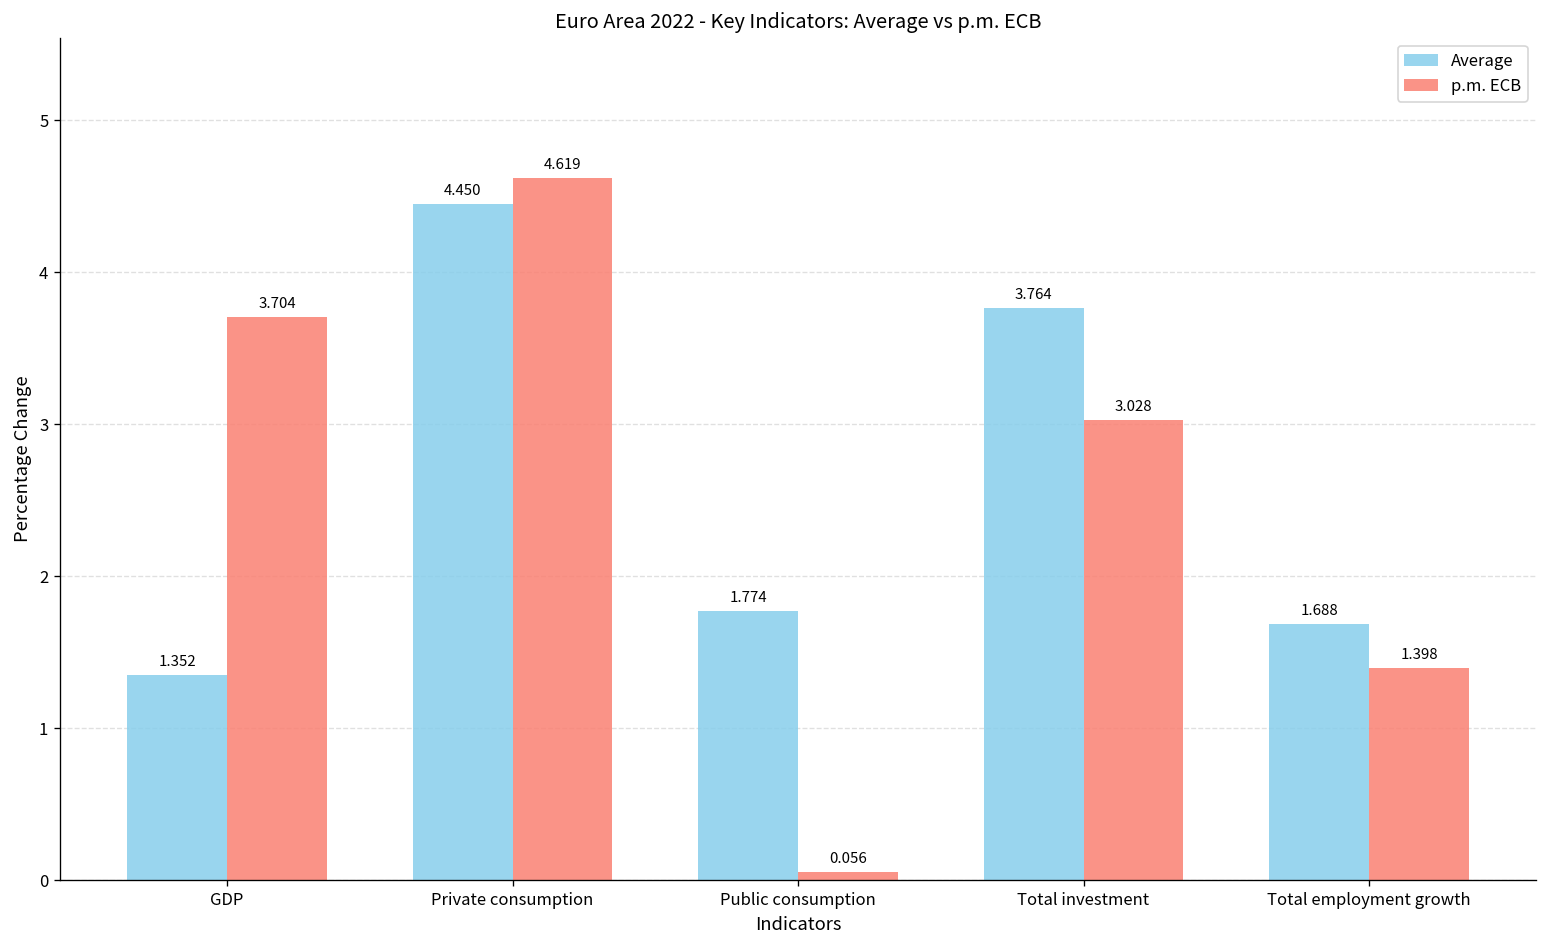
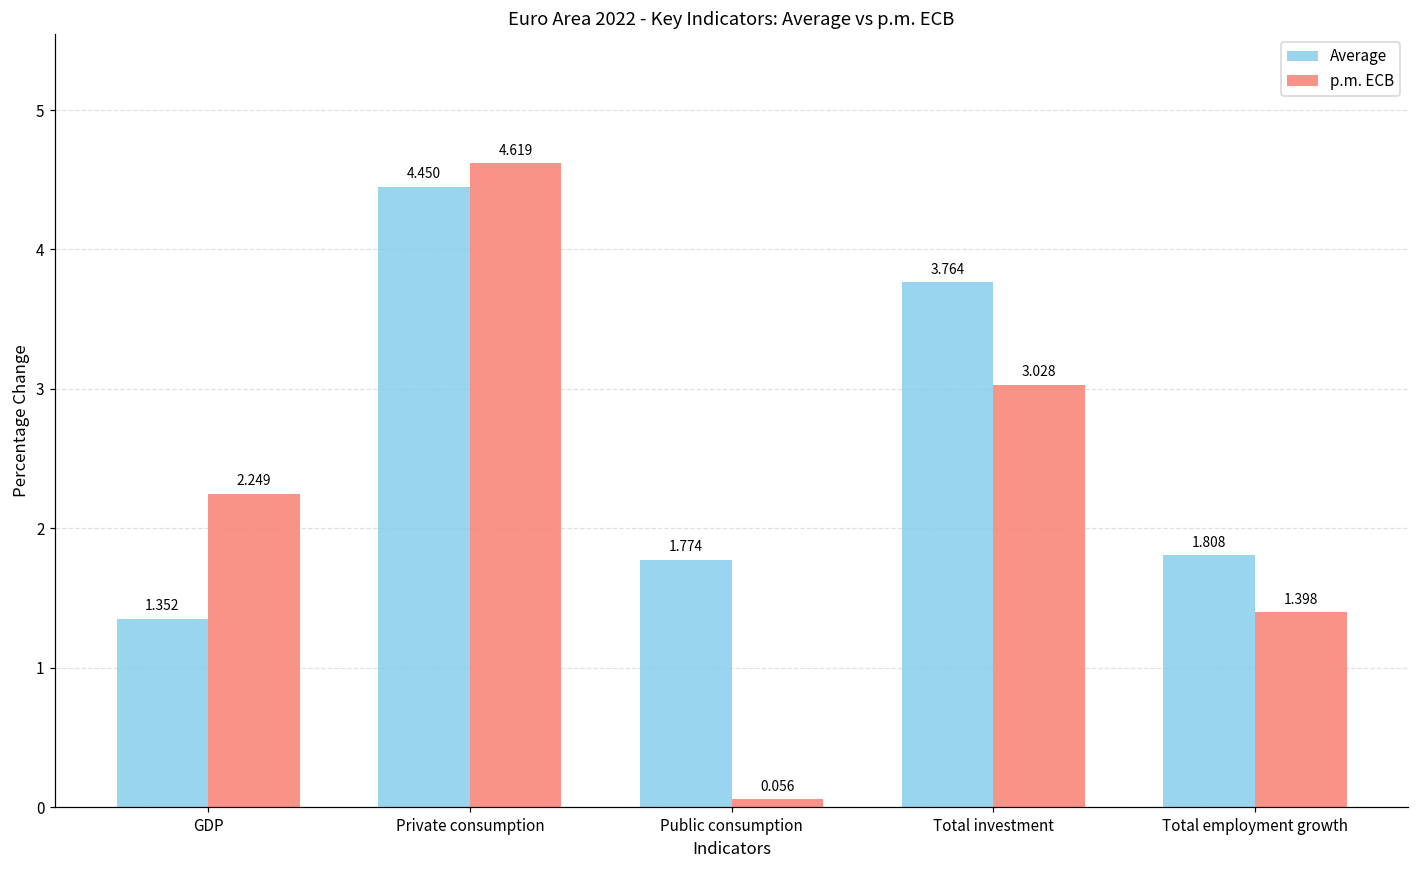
p.m. ECB, GDP: 3.704 -> 2.249
Average, Total employment growth: 1.688 -> 1.808
